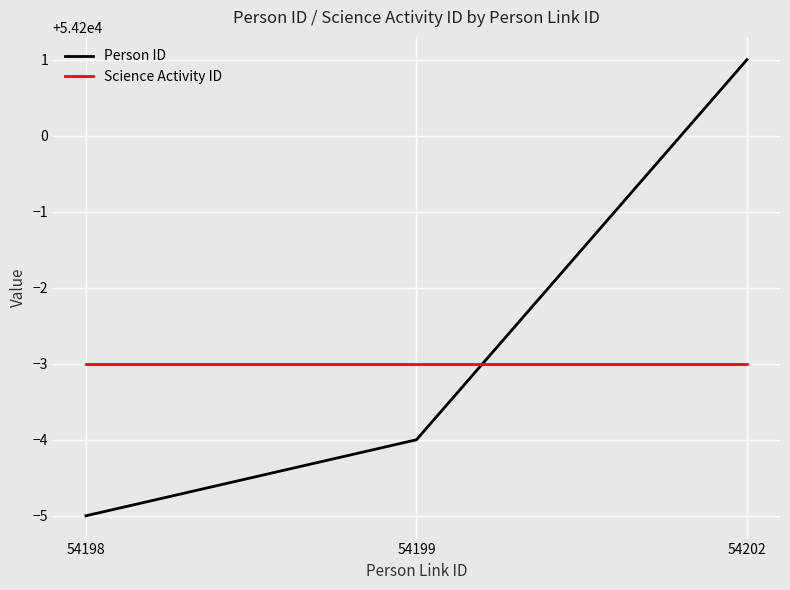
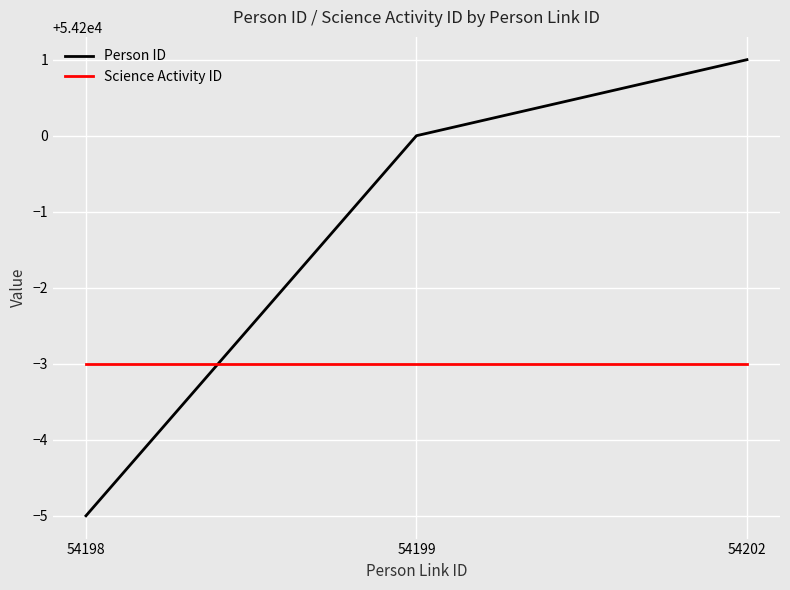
Person ID, 54199: 54196 -> 54200
